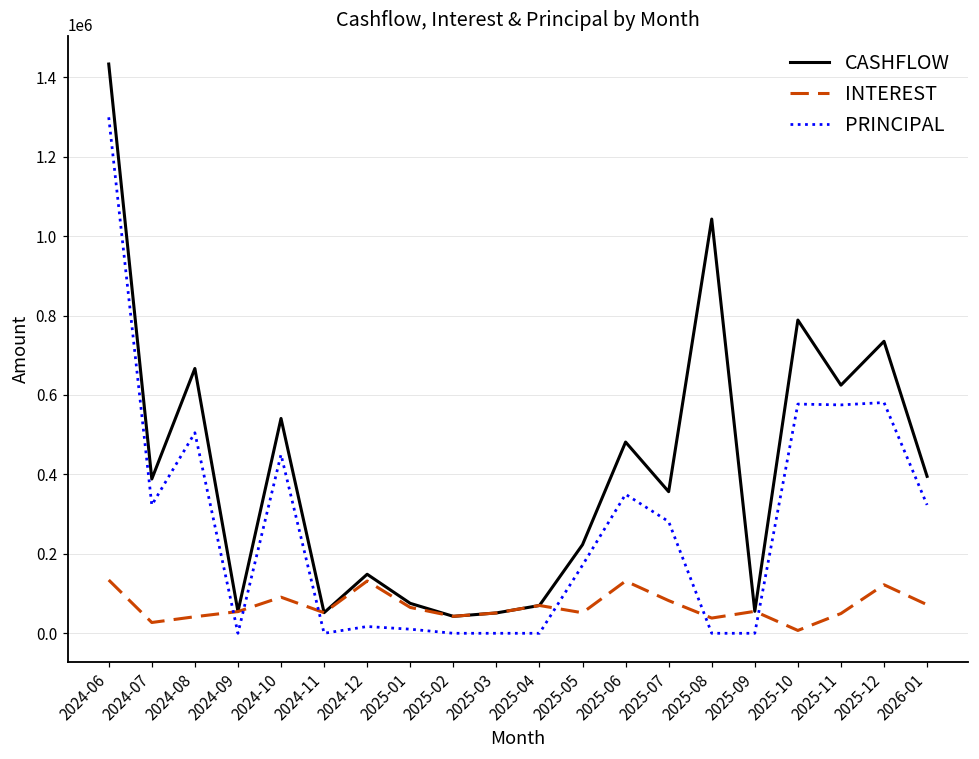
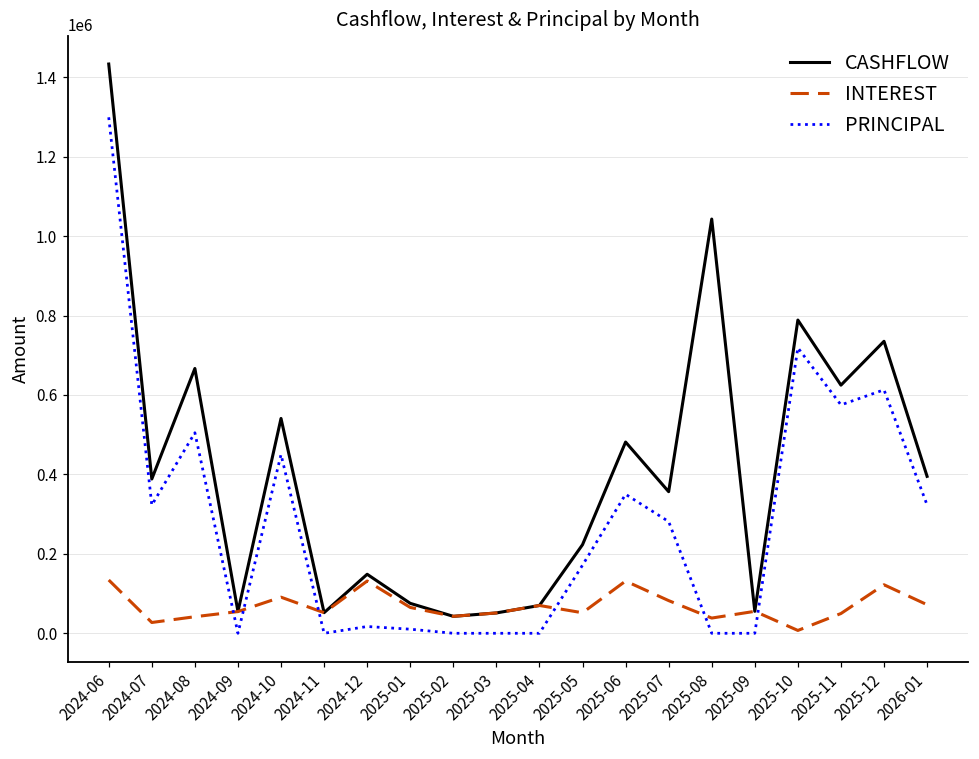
PRINCIPAL, 2025-10: 580000 -> 720000
PRINCIPAL, 2025-12: 580000 -> 610000
